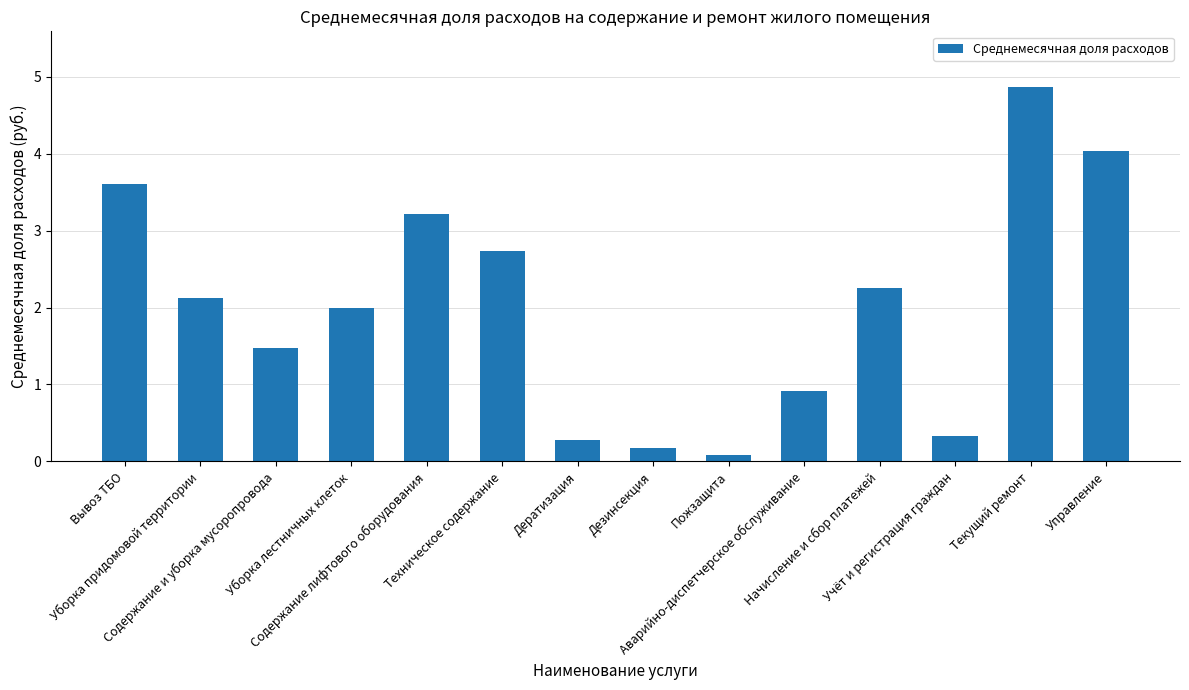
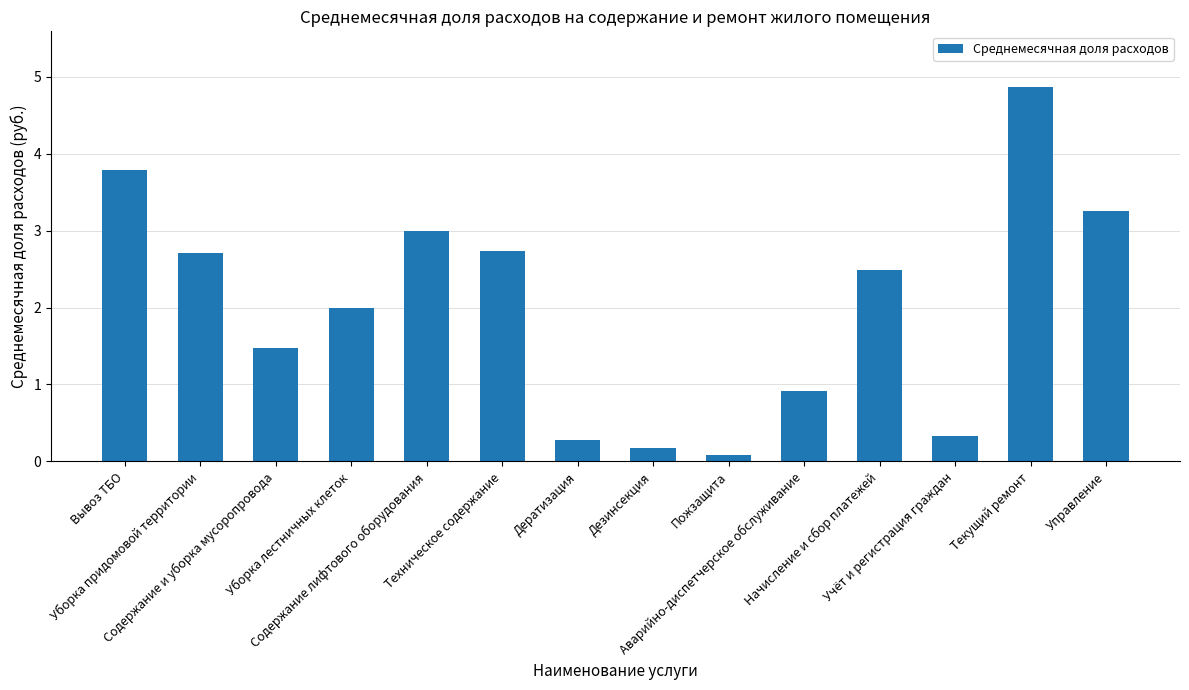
Вывоз ТБО: 3.6 -> 3.8
Уборка придомовой территории: 2.1 -> 2.7
Содержание лифтового оборудования: 3.2 -> 3.0
Начисление и сбор платежей: 2.3 -> 2.5
Управление: 4.0 -> 3.3
